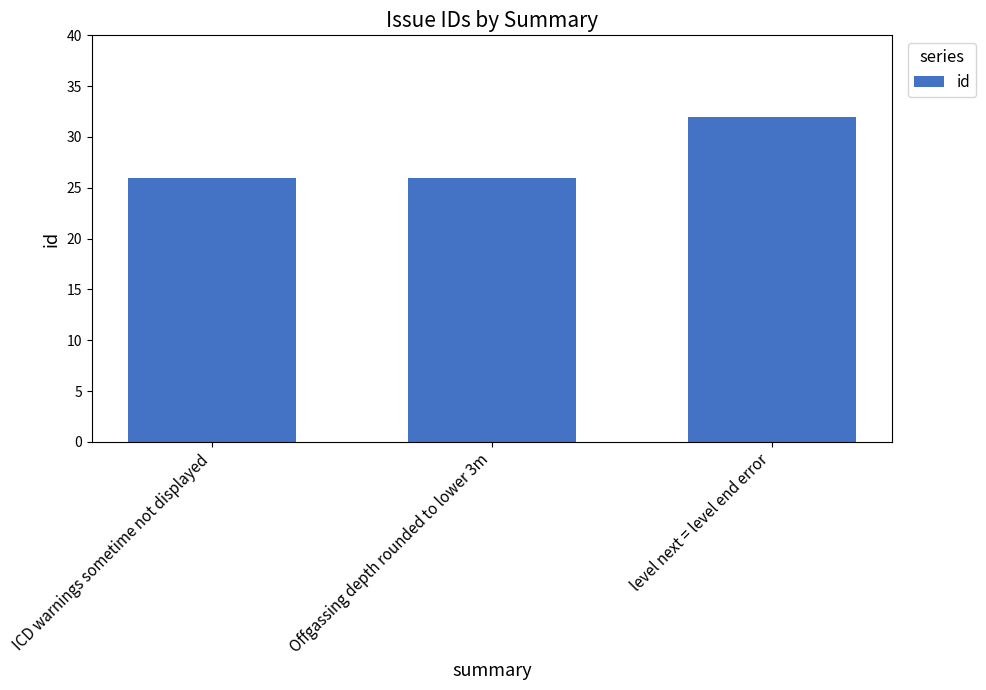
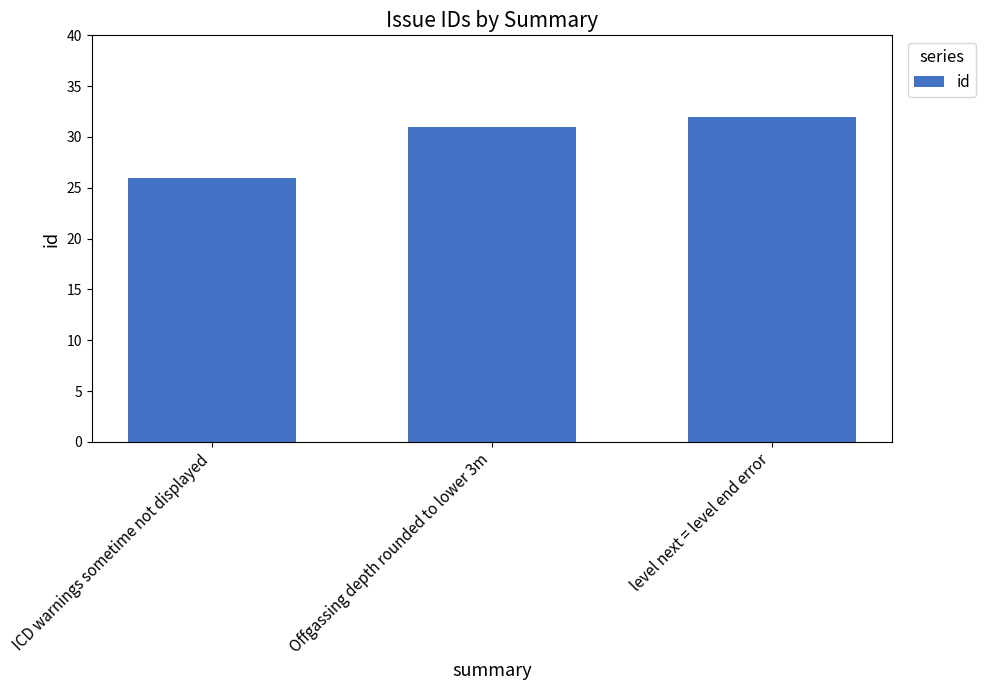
Offgassing depth rounded to lower 3m: 26 -> 31
